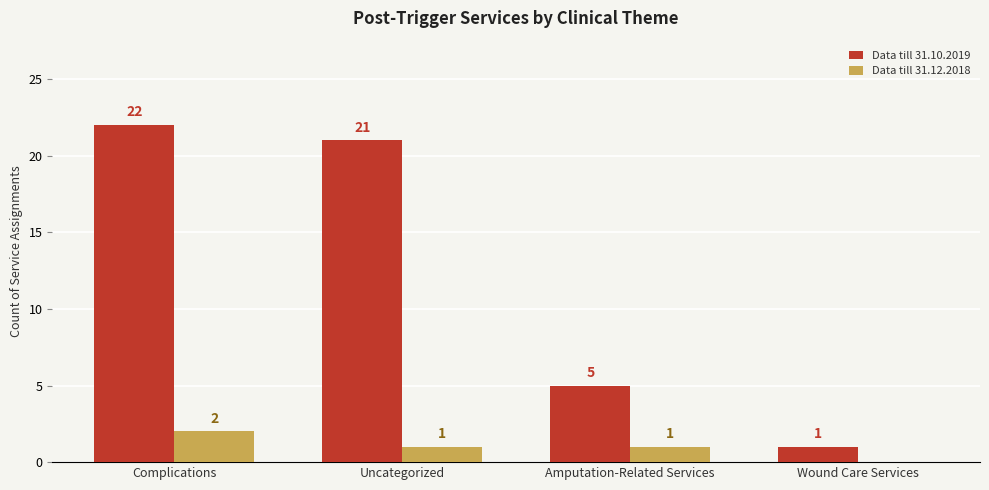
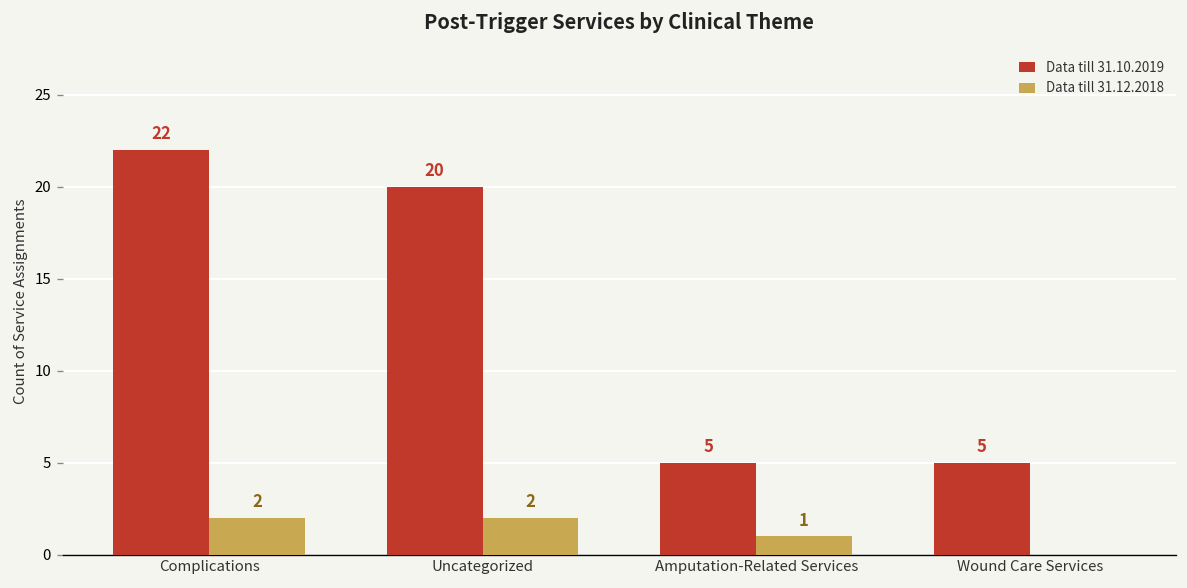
Data till 31.10.2019, Uncategorized: 21 -> 20
Data till 31.12.2018, Uncategorized: 1 -> 2
Data till 31.10.2019, Wound Care Services: 1 -> 5
